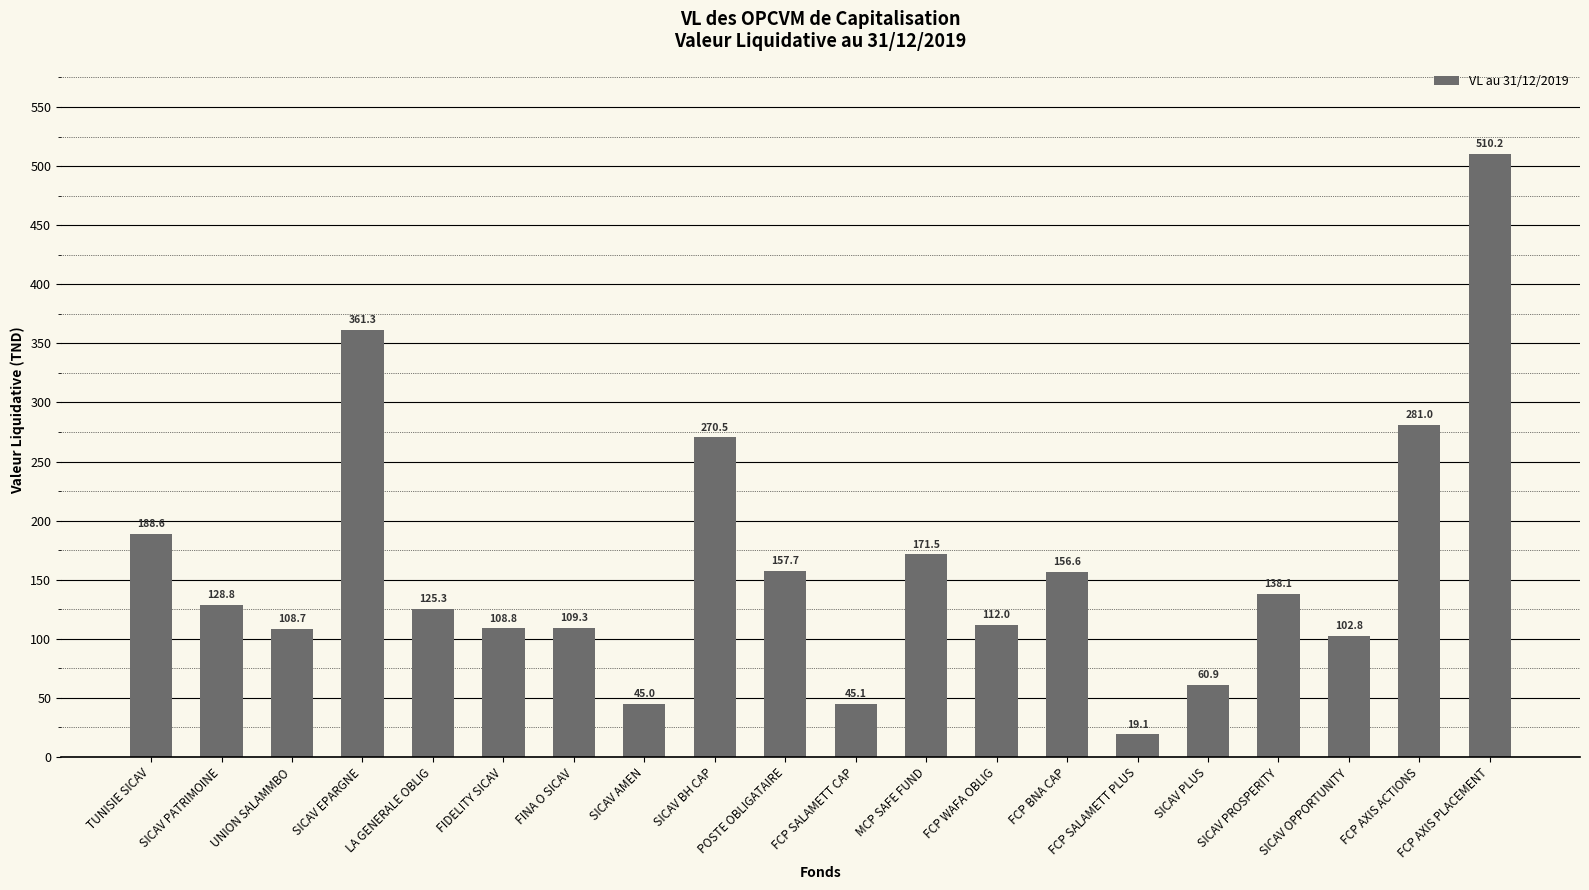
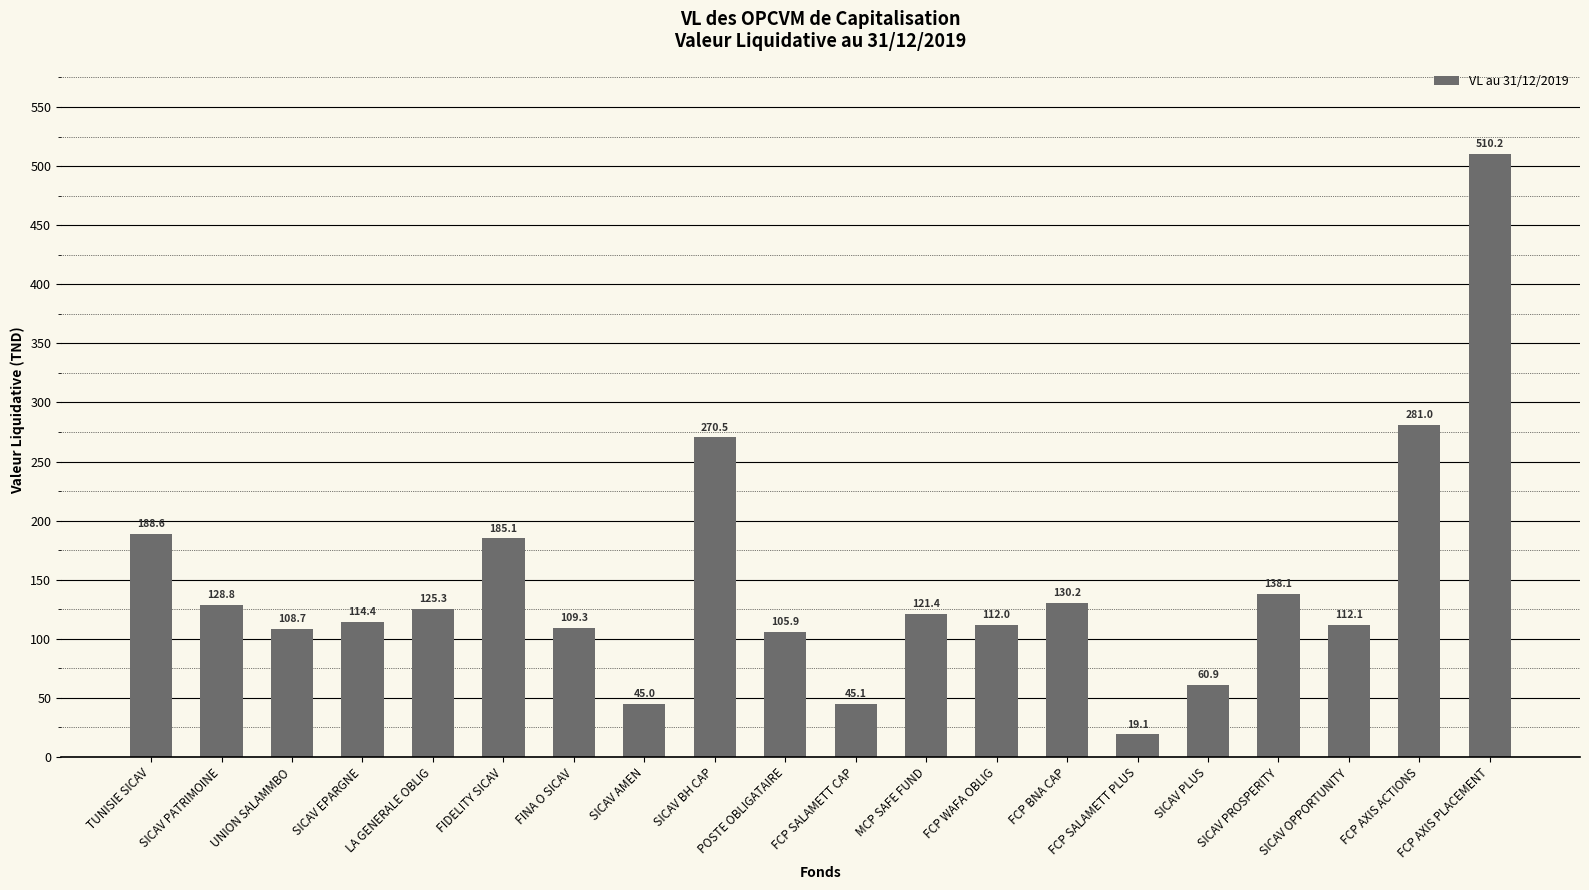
SICAV EPARGNE: 361.3 -> 114.4
FIDELITY SICAV: 108.8 -> 185.1
POSTE OBLIGATAIRE: 157.7 -> 105.9
MCP SAFE FUND: 171.5 -> 121.4
FCP BNA CAP: 156.6 -> 130.2
SICAV OPPORTUNITY: 102.8 -> 112.1
